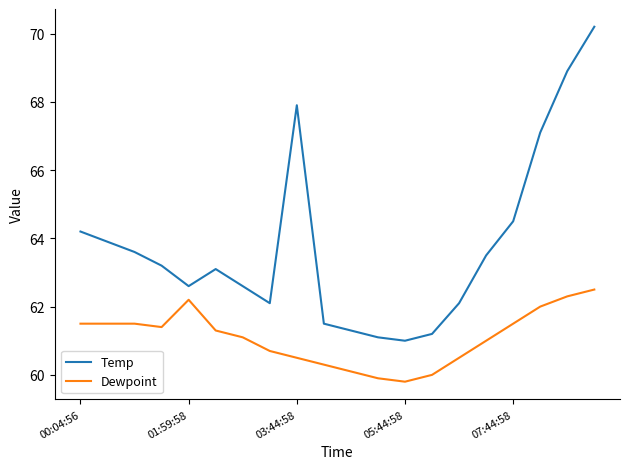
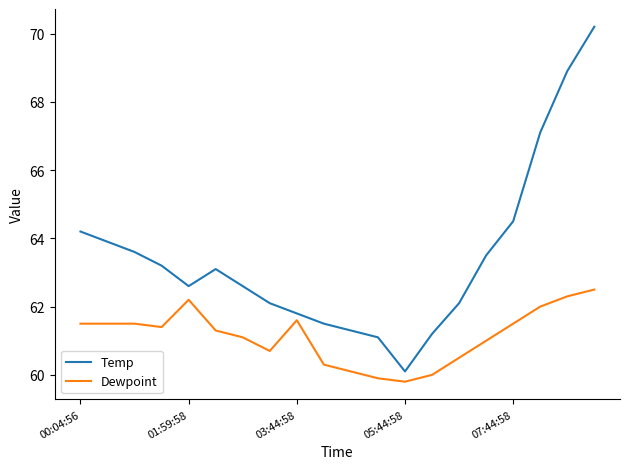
Temp, 03:44:58: 67.9 -> 61.8
Dewpoint, 03:44:58: 60.5 -> 61.6
Temp, 05:44:58: 61.0 -> 60.1
